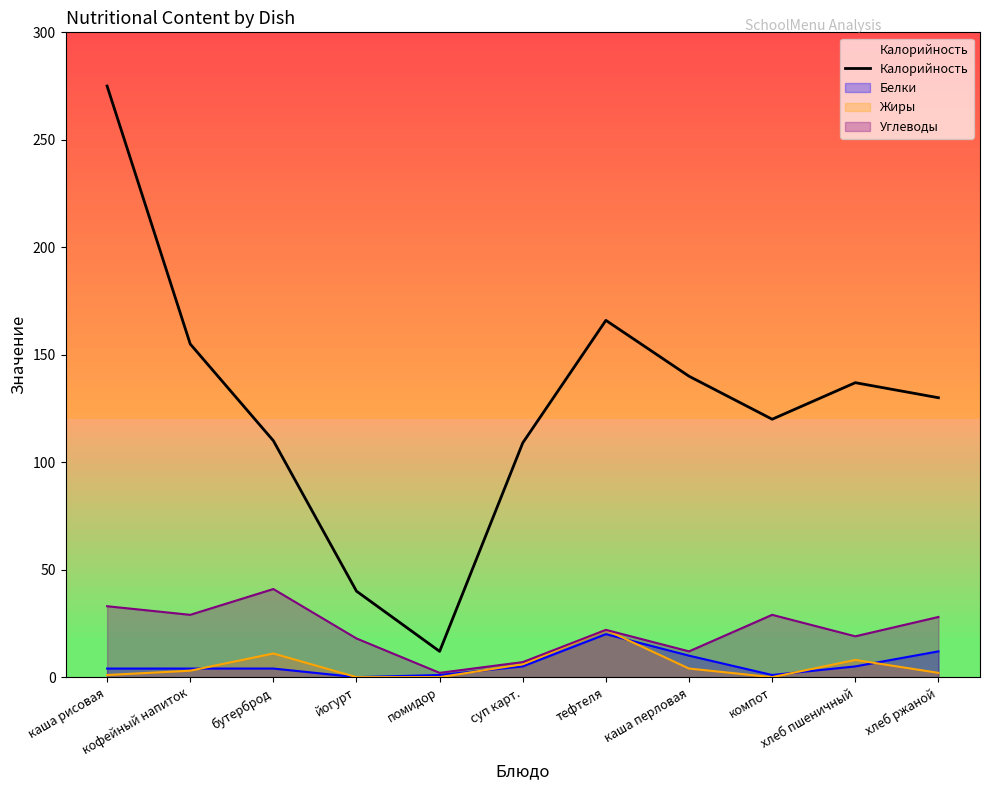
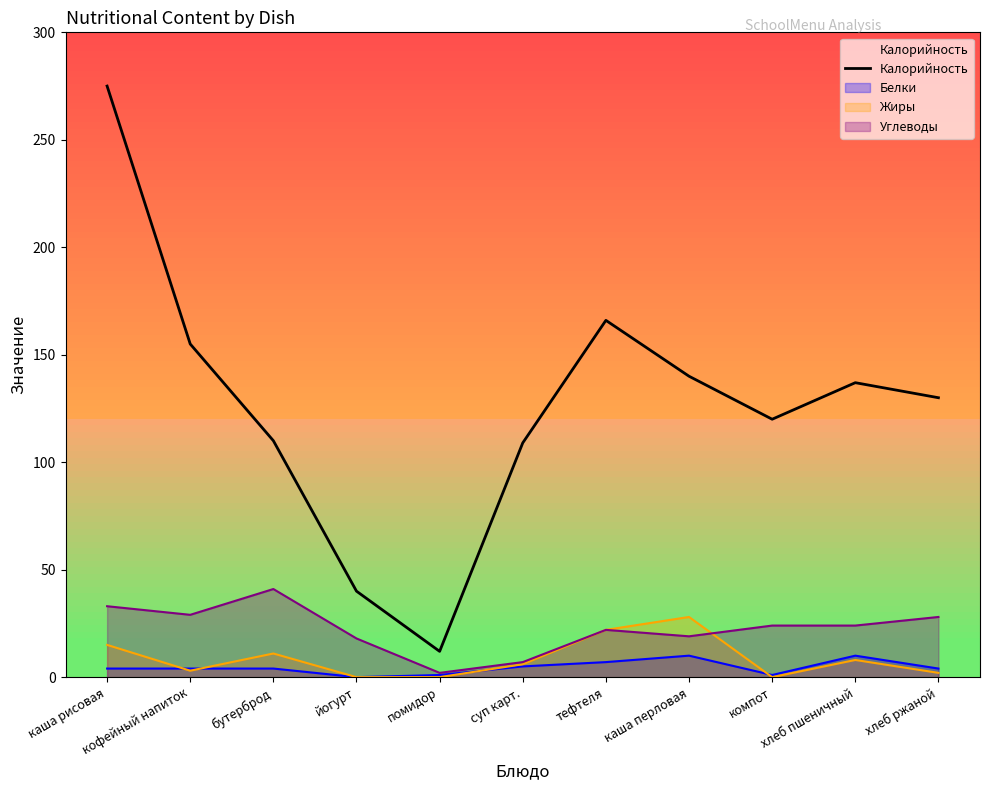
Жиры, каша рисовая: 1 -> 15
Белки, тефтеля: 20 -> 7
Жиры, каша перловая: 4 -> 28
Углеводы, каша перловая: 12 -> 19
Углеводы, компот: 29 -> 24
Белки, хлеб пшеничный: 5 -> 10
Углеводы, хлеб пшеничный: 19 -> 24
Белки, хлеб ржаной: 12 -> 4
